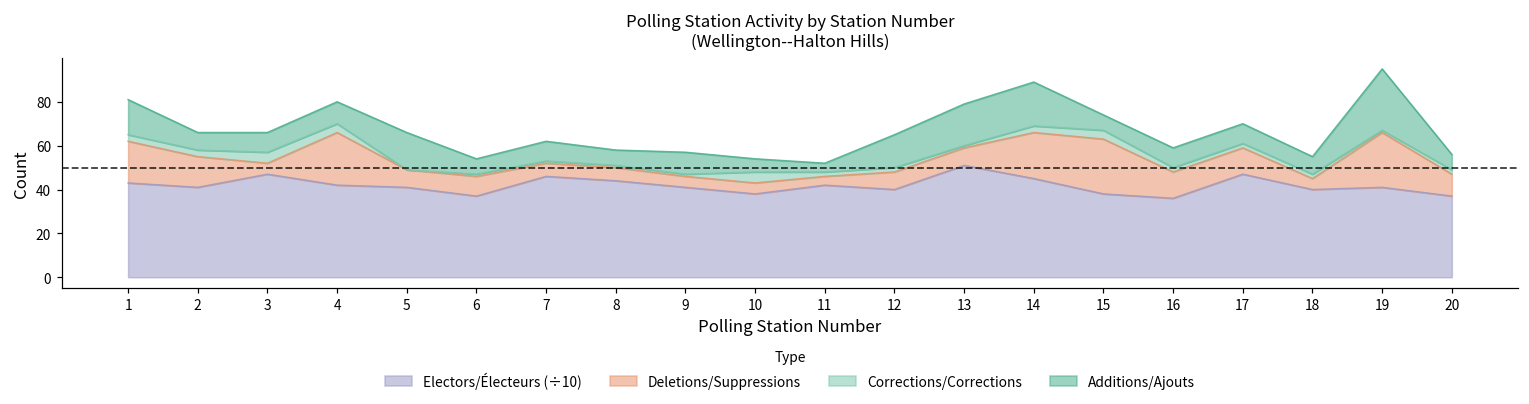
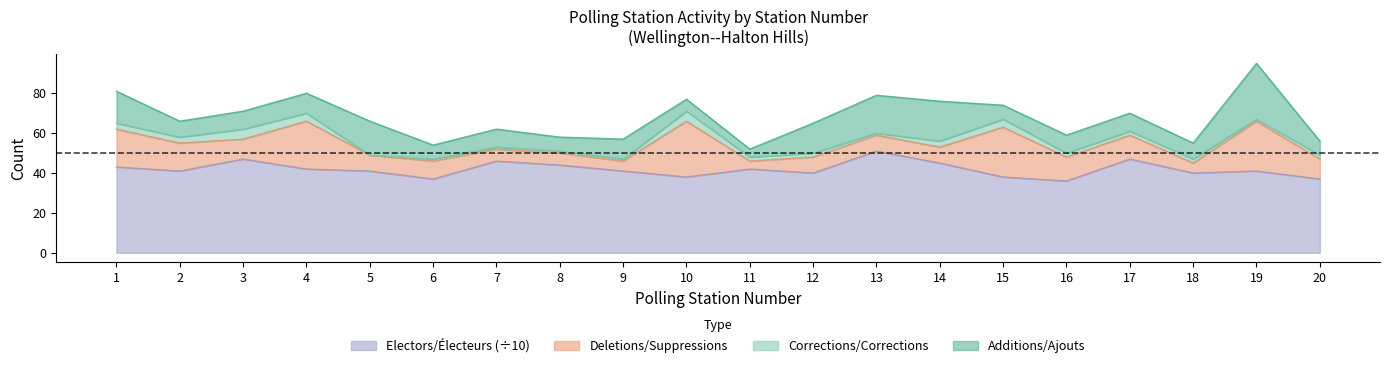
Deletions/Suppressions, 3: 5 -> 10
Deletions/Suppressions, 10: 5 -> 28
Deletions/Suppressions, 14: 21 -> 8
